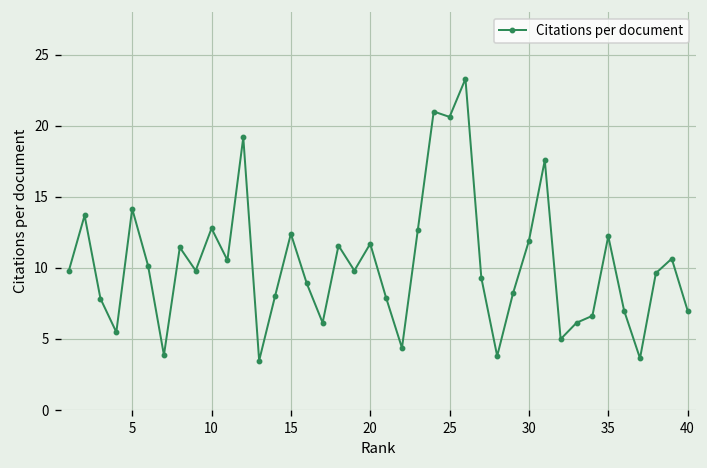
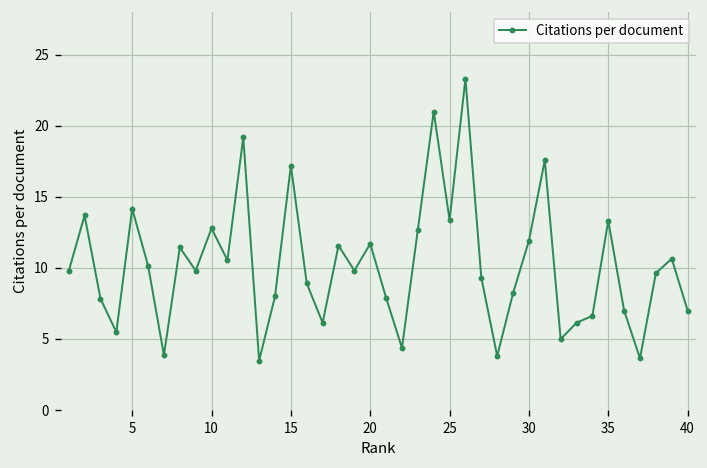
15: 12.4 -> 17.2
25: 20.6 -> 13.4
35: 12.2 -> 13.3
